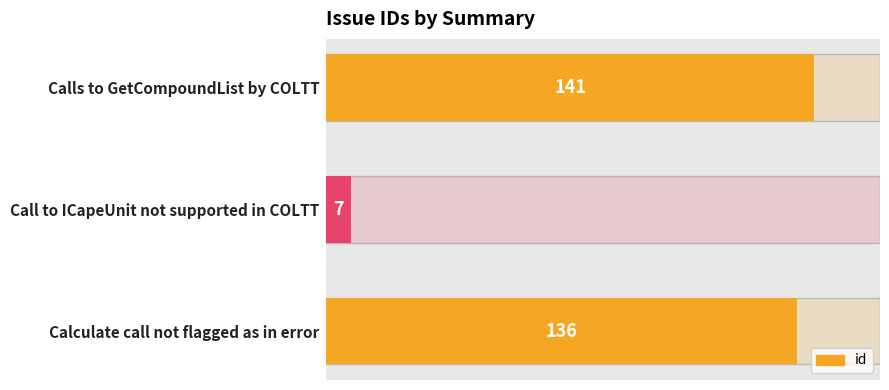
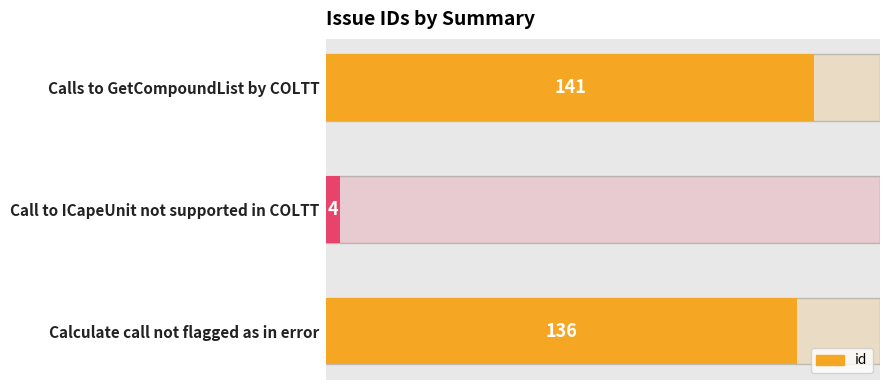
Call to ICapeUnit not supported in COLTT: 7 -> 4
